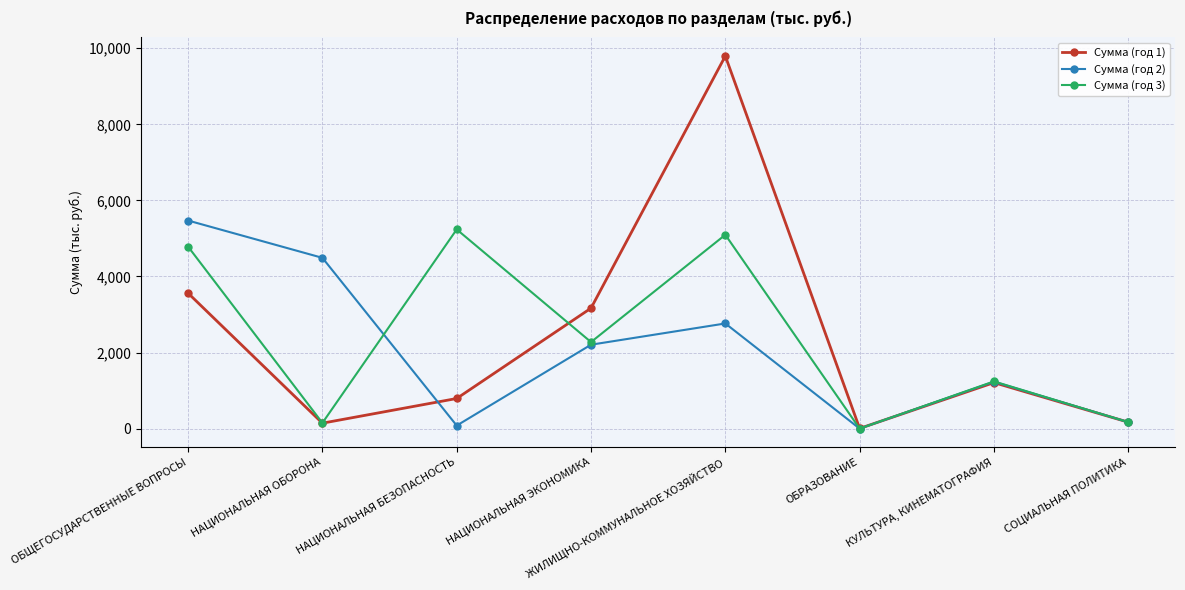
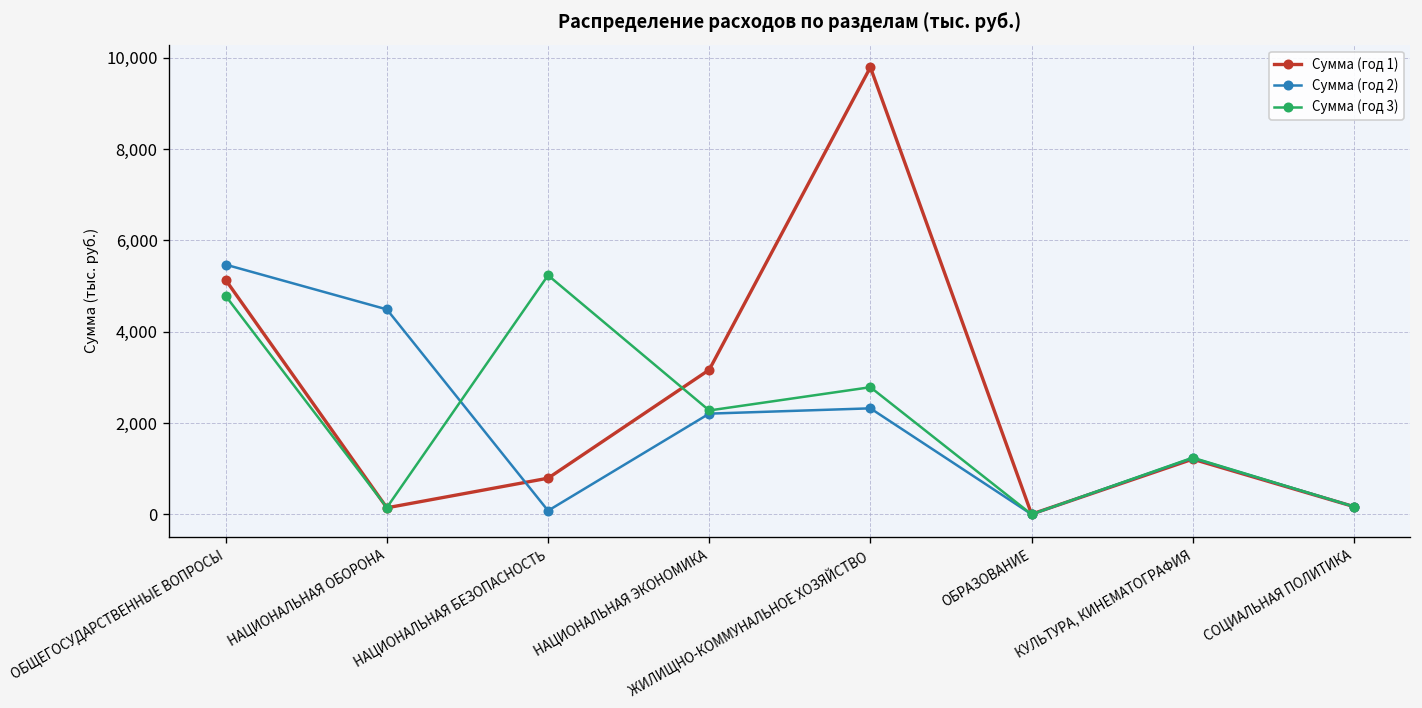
Сумма (год 1), ОБЩЕГОСУДАРСТВЕННЫЕ ВОПРОСЫ: 3,600 -> 5,100
Сумма (год 2), ЖИЛИЩНО-КОММУНАЛЬНОЕ ХОЗЯЙСТВО: 2,800 -> 2,300
Сумма (год 3), ЖИЛИЩНО-КОММУНАЛЬНОЕ ХОЗЯЙСТВО: 5,100 -> 2,800
